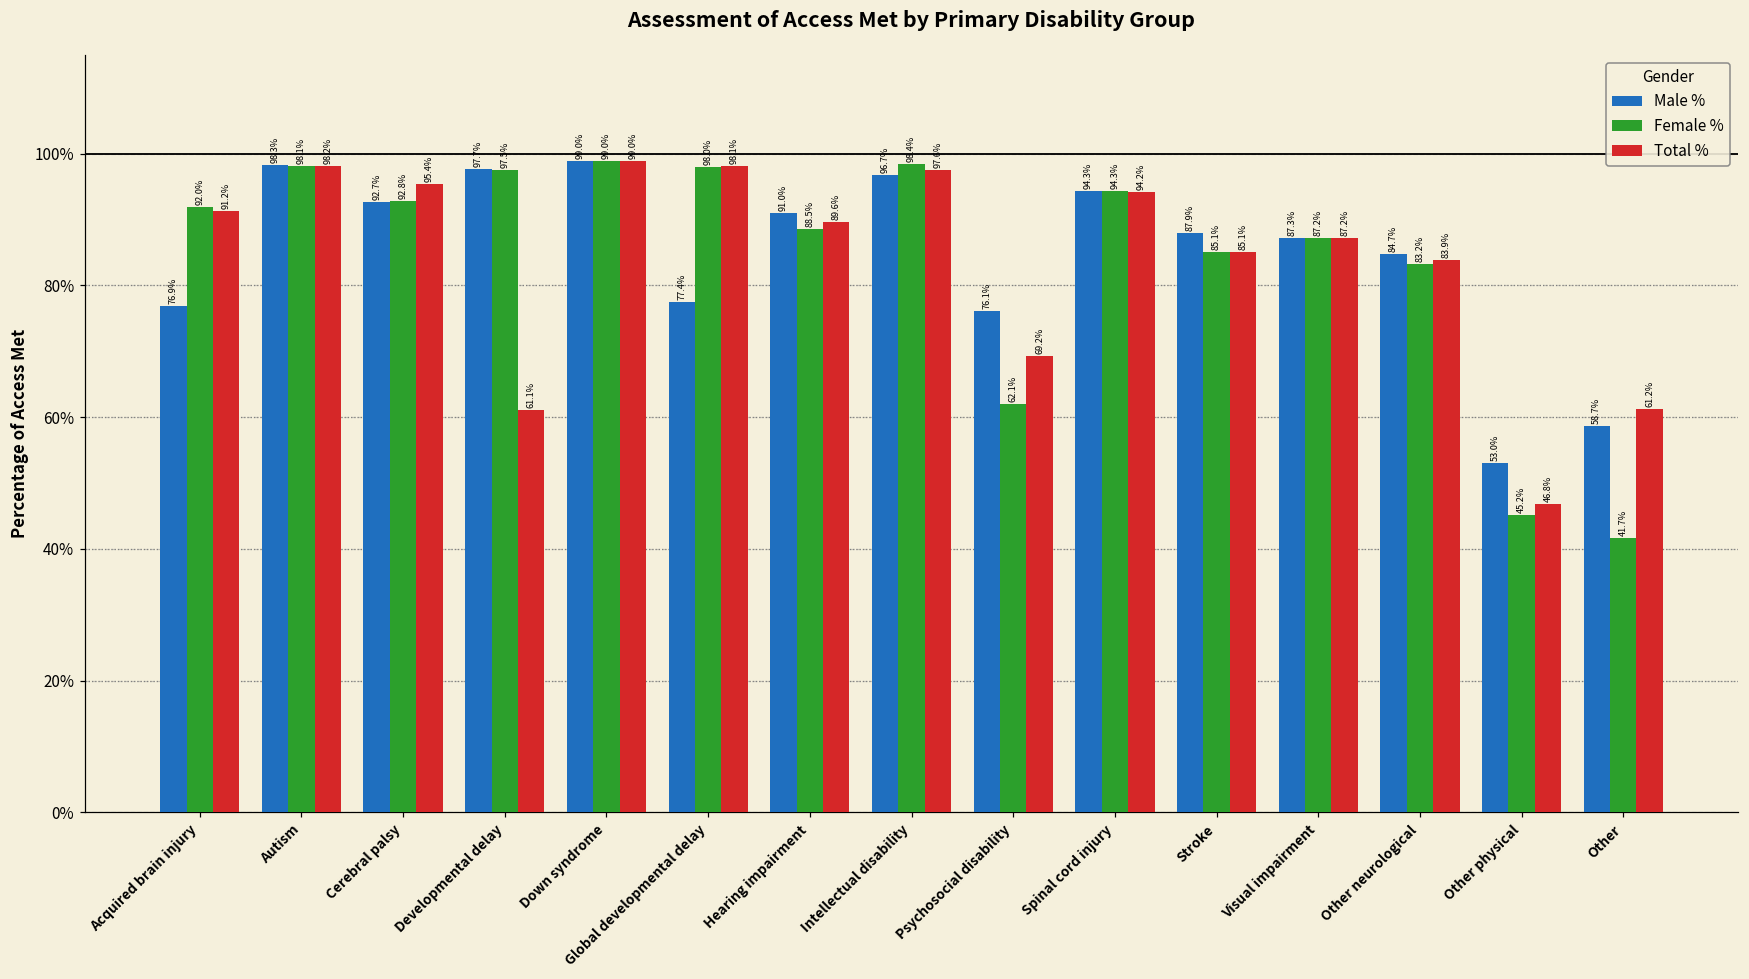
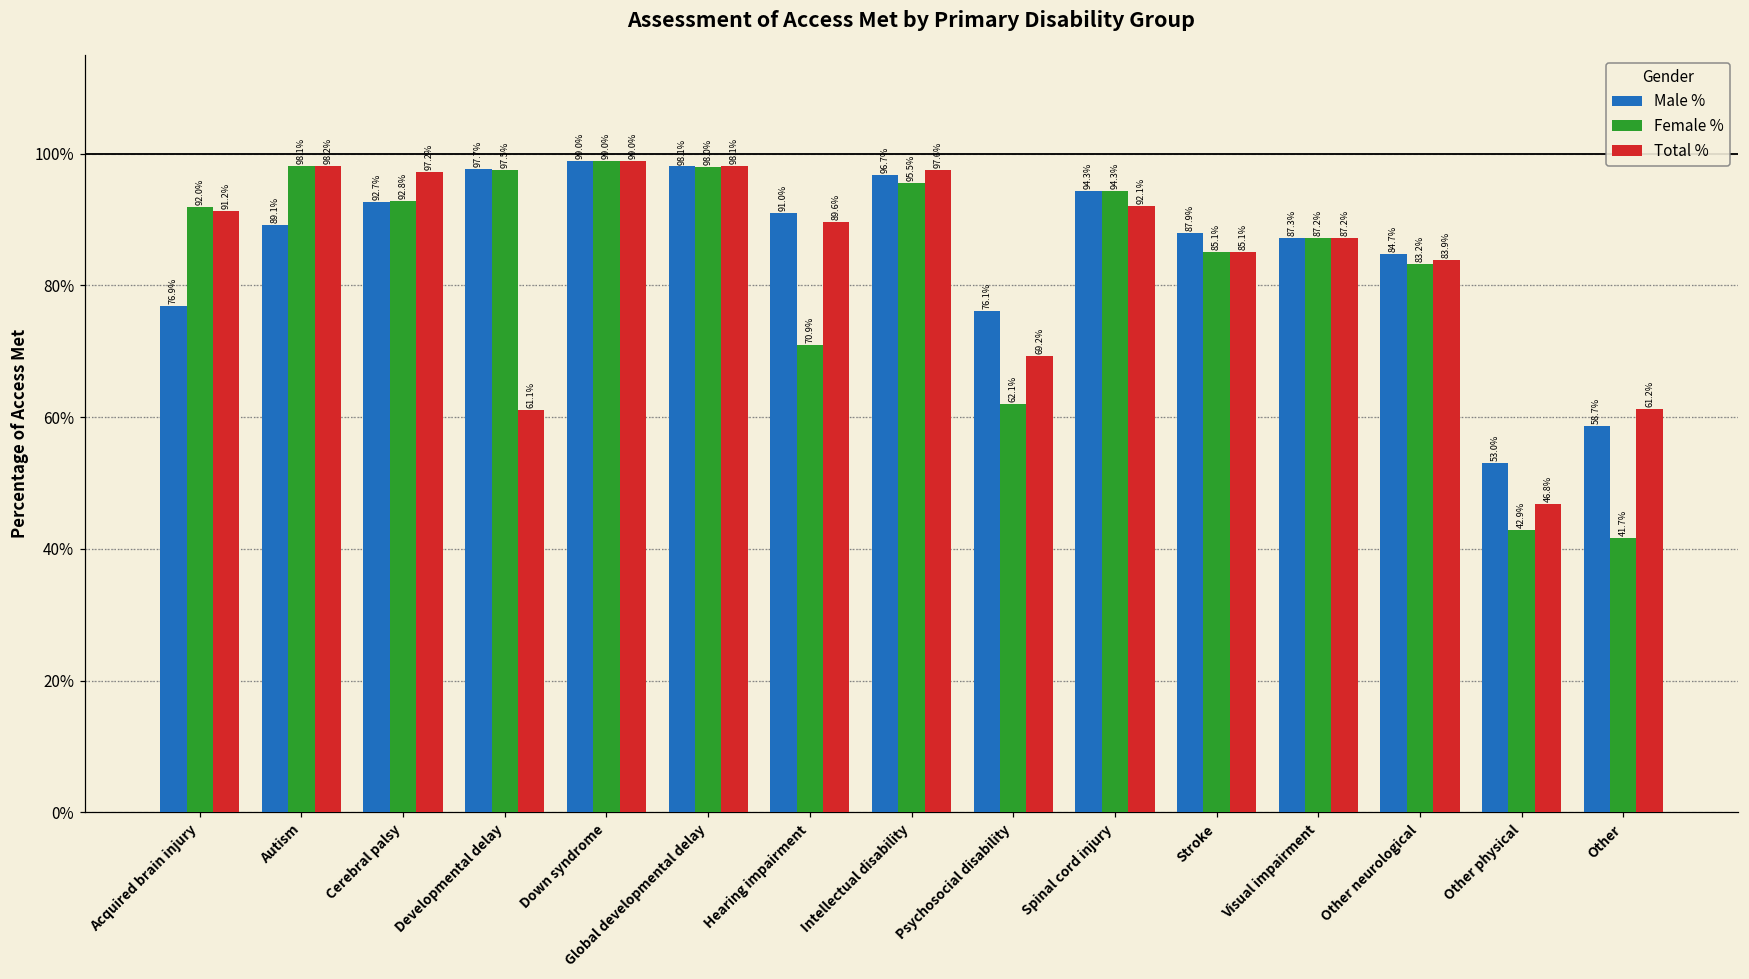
Male %, Autism: 98.3% -> 89.1%
Total %, Cerebral palsy: 95.4% -> 97.2%
Male %, Global developmental delay: 77.4% -> 98.1%
Female %, Hearing impairment: 88.5% -> 70.9%
Female %, Intellectual disability: 98.4% -> 95.5%
Total %, Spinal cord injury: 94.2% -> 92.1%
Female %, Other physical: 45.2% -> 42.9%
